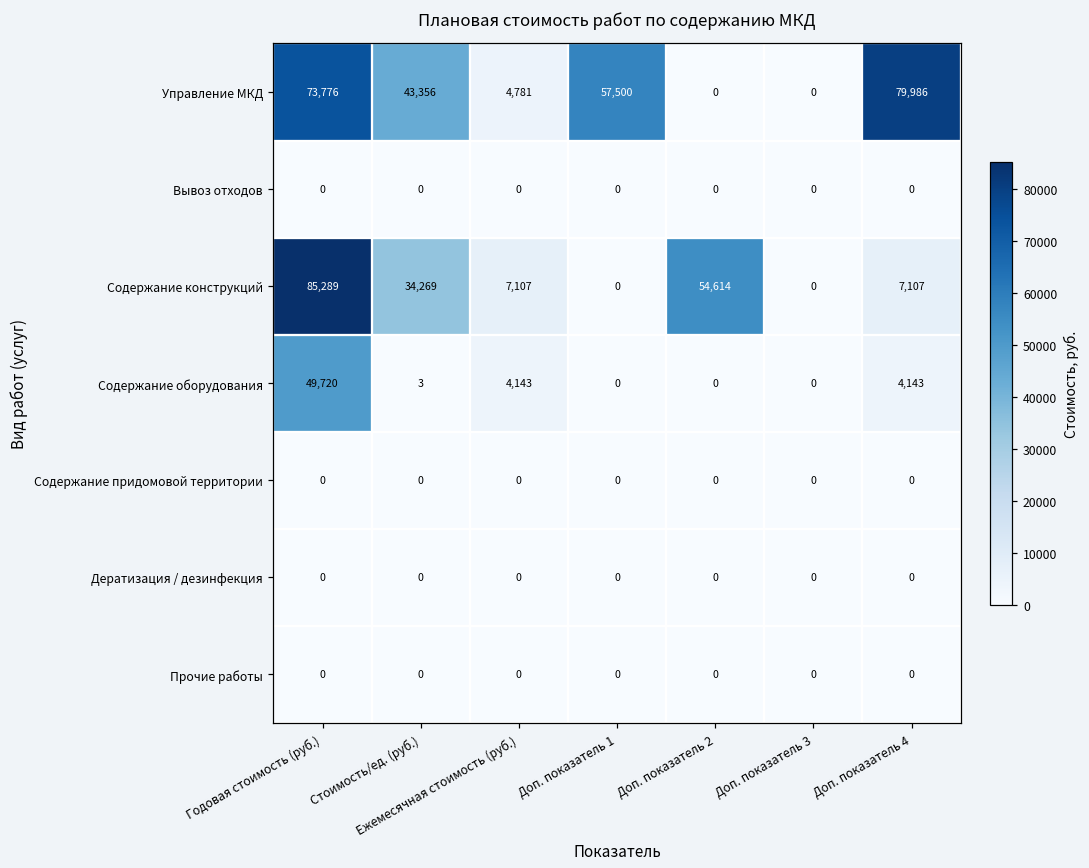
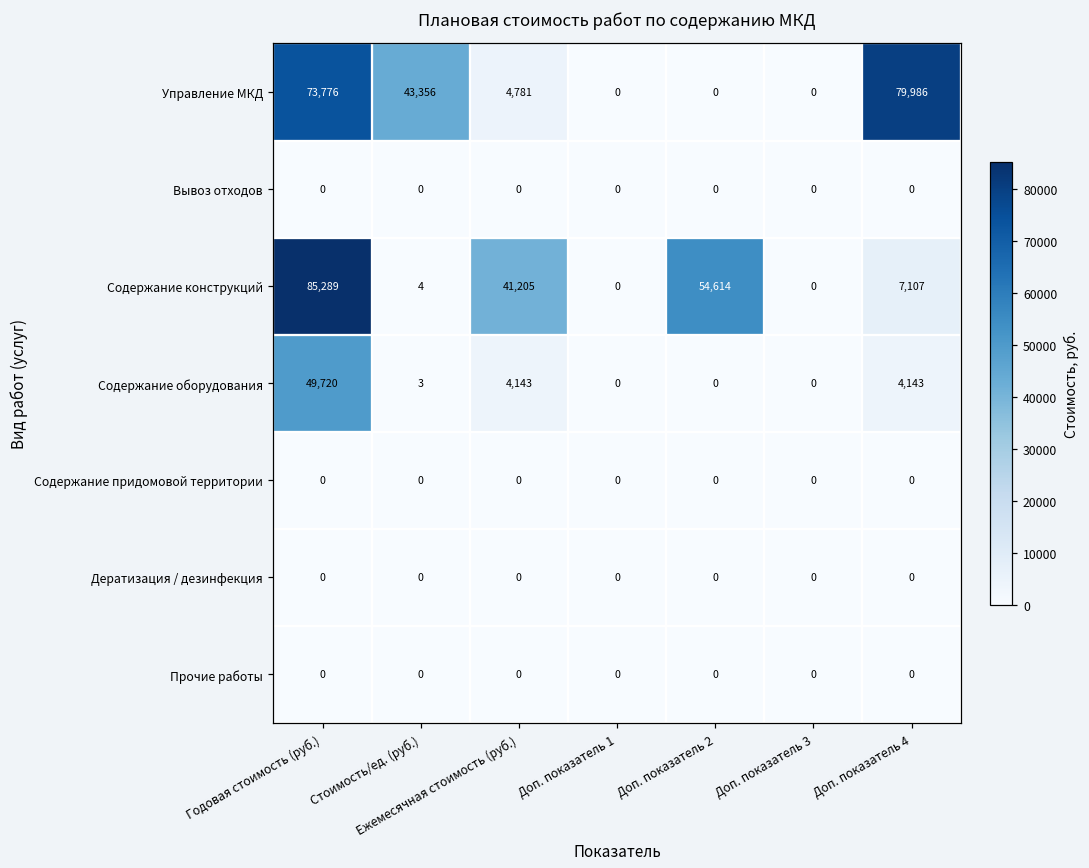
Управление МКД, Доп. показатель 1: 57,500 -> 0
Содержание конструкций, Стоимость/ед. (руб.): 34,269 -> 4
Содержание конструкций, Ежемесячная стоимость (руб.): 7,107 -> 41,205
